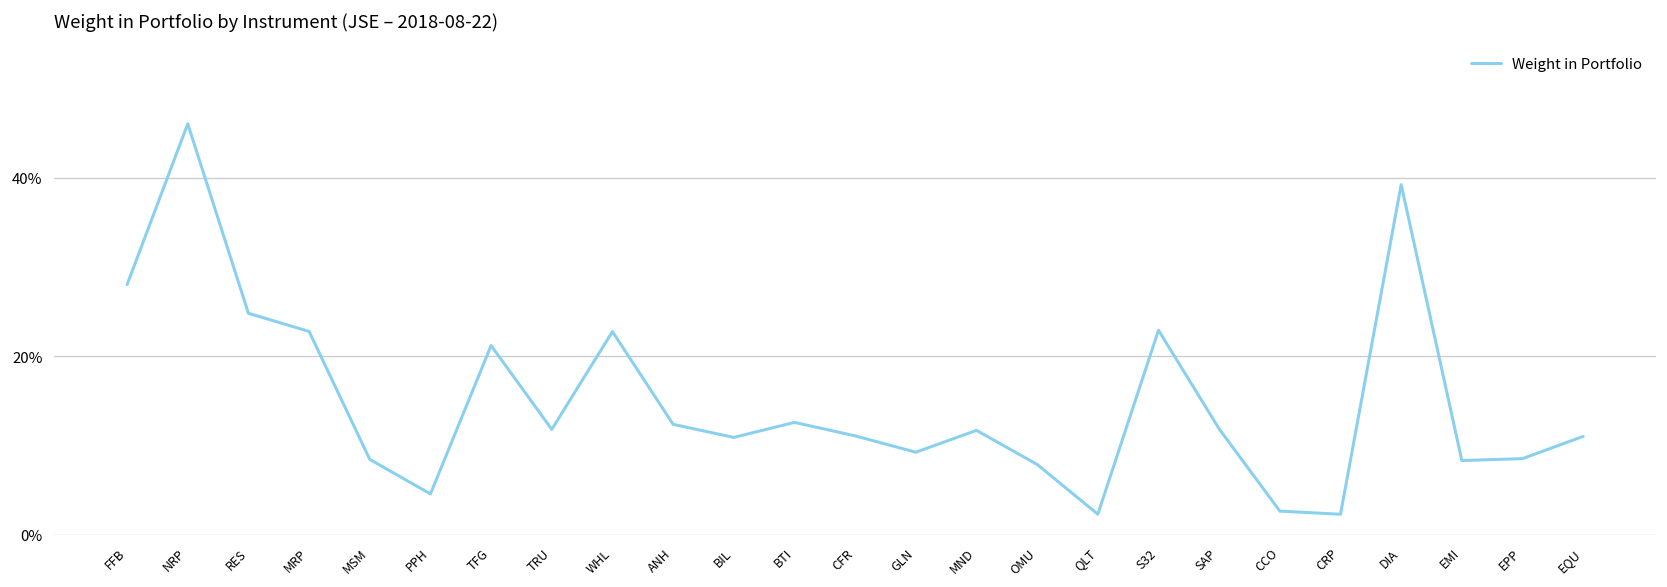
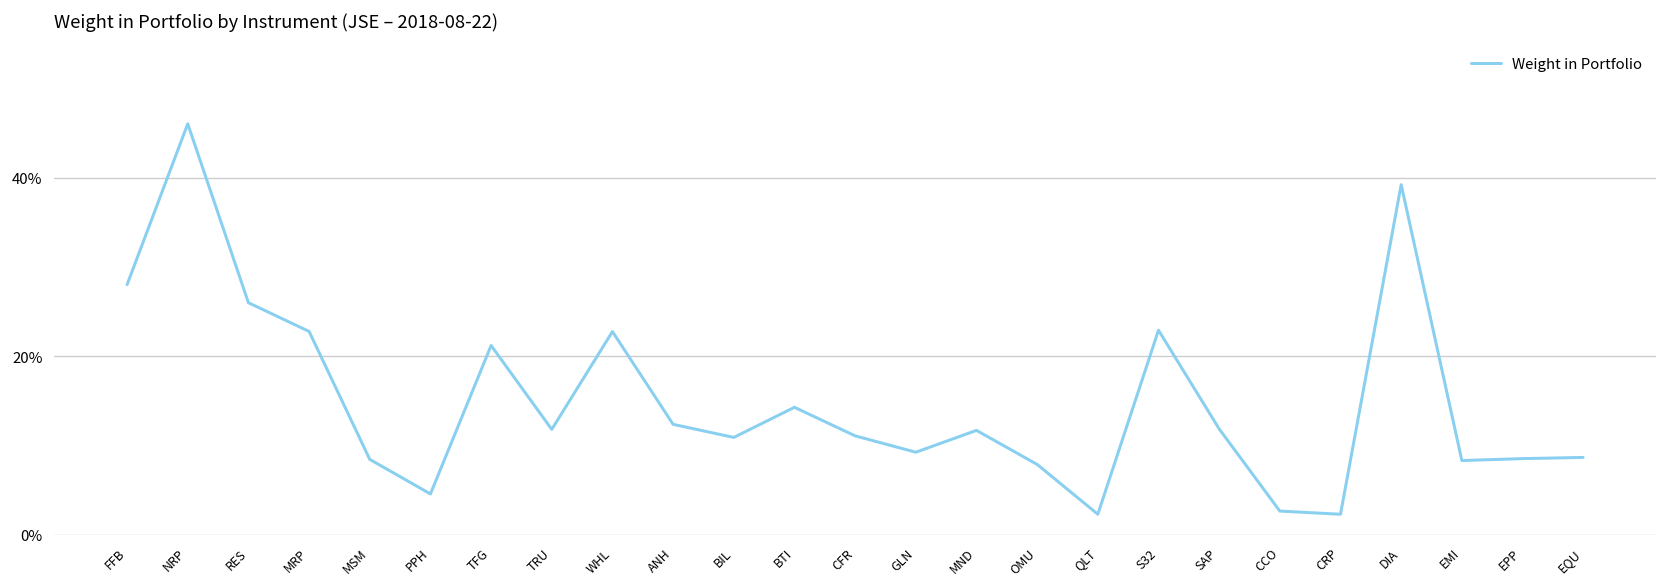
RES: 25% -> 26%
BTI: 13% -> 14%
EQU: 11% -> 9%
